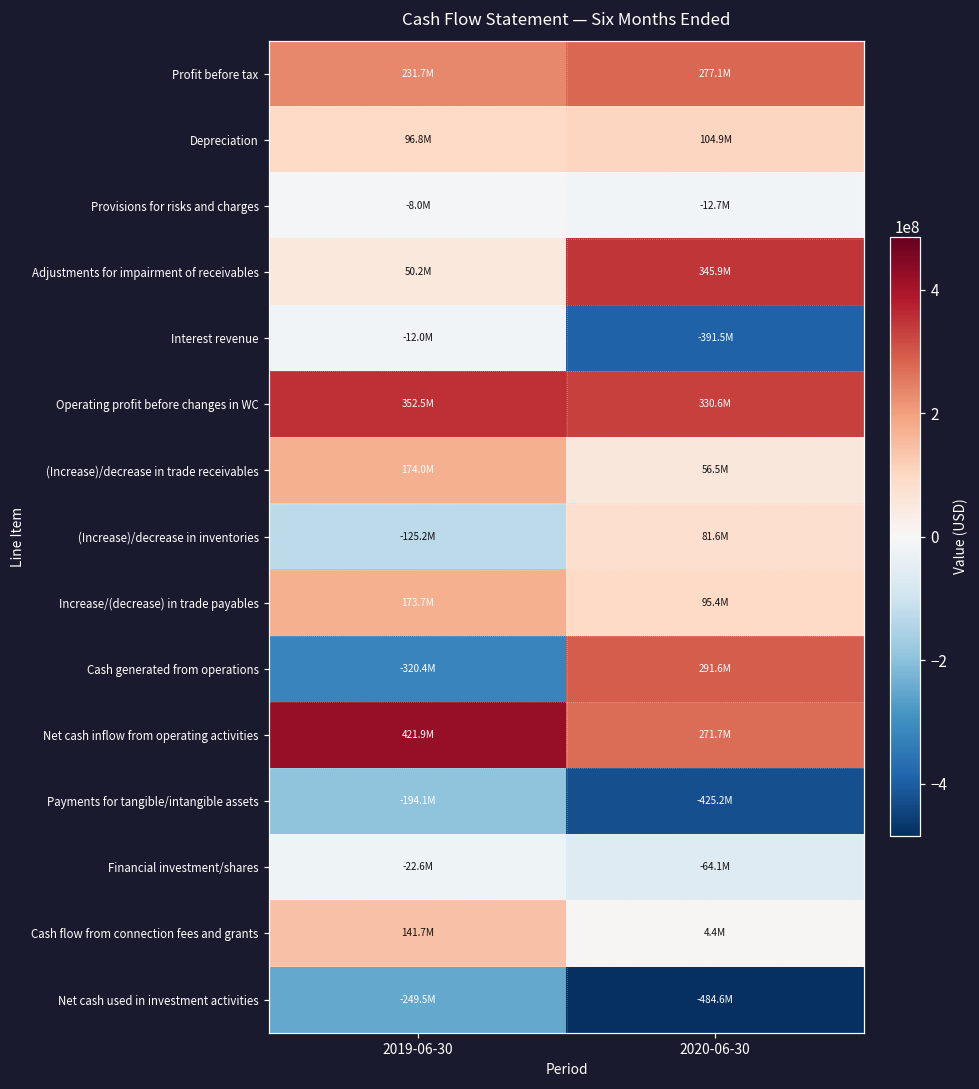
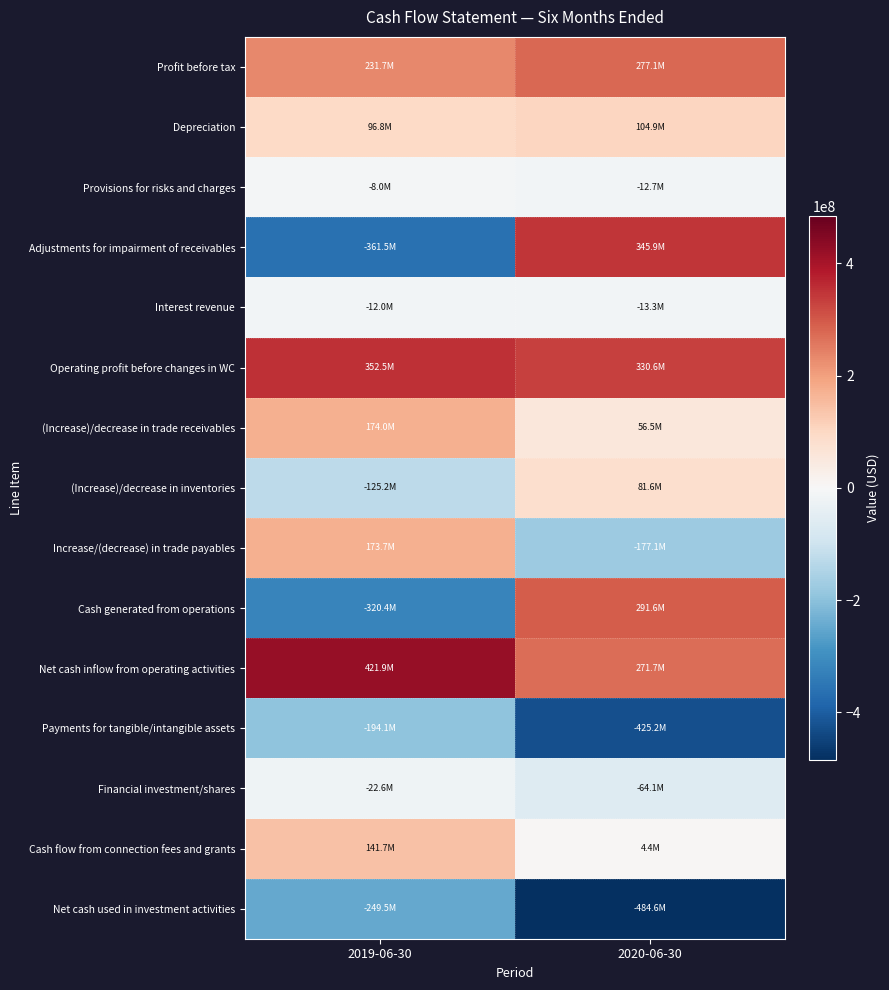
Adjustments for impairment of receivables, 2019-06-30: 50.2M -> -361.5M
Interest revenue, 2020-06-30: -391.5M -> -13.3M
Increase/(decrease) in trade payables, 2020-06-30: 95.4M -> -177.1M
